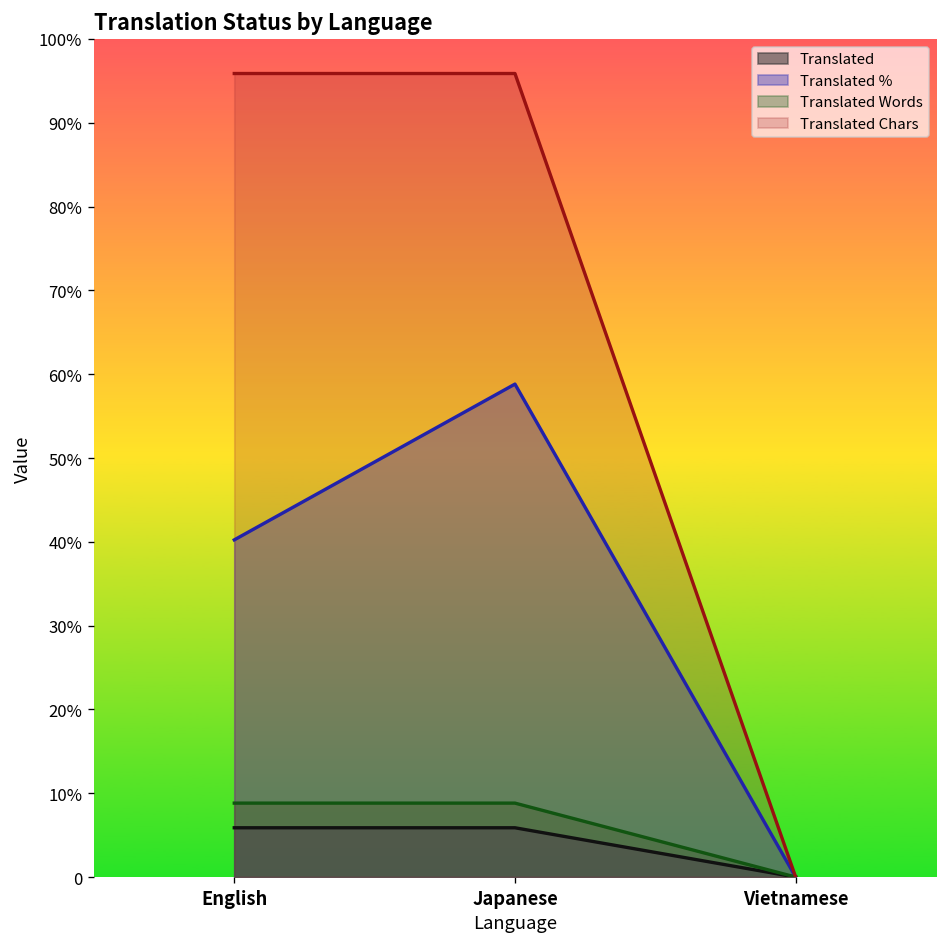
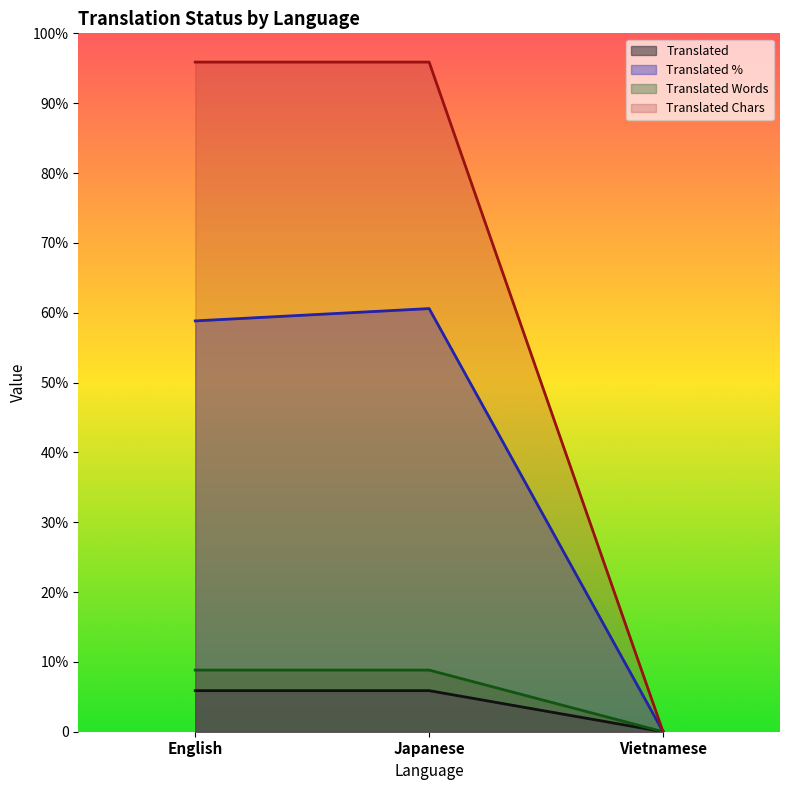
Translated %, English: 40% -> 59%
Translated %, Japanese: 59% -> 61%
